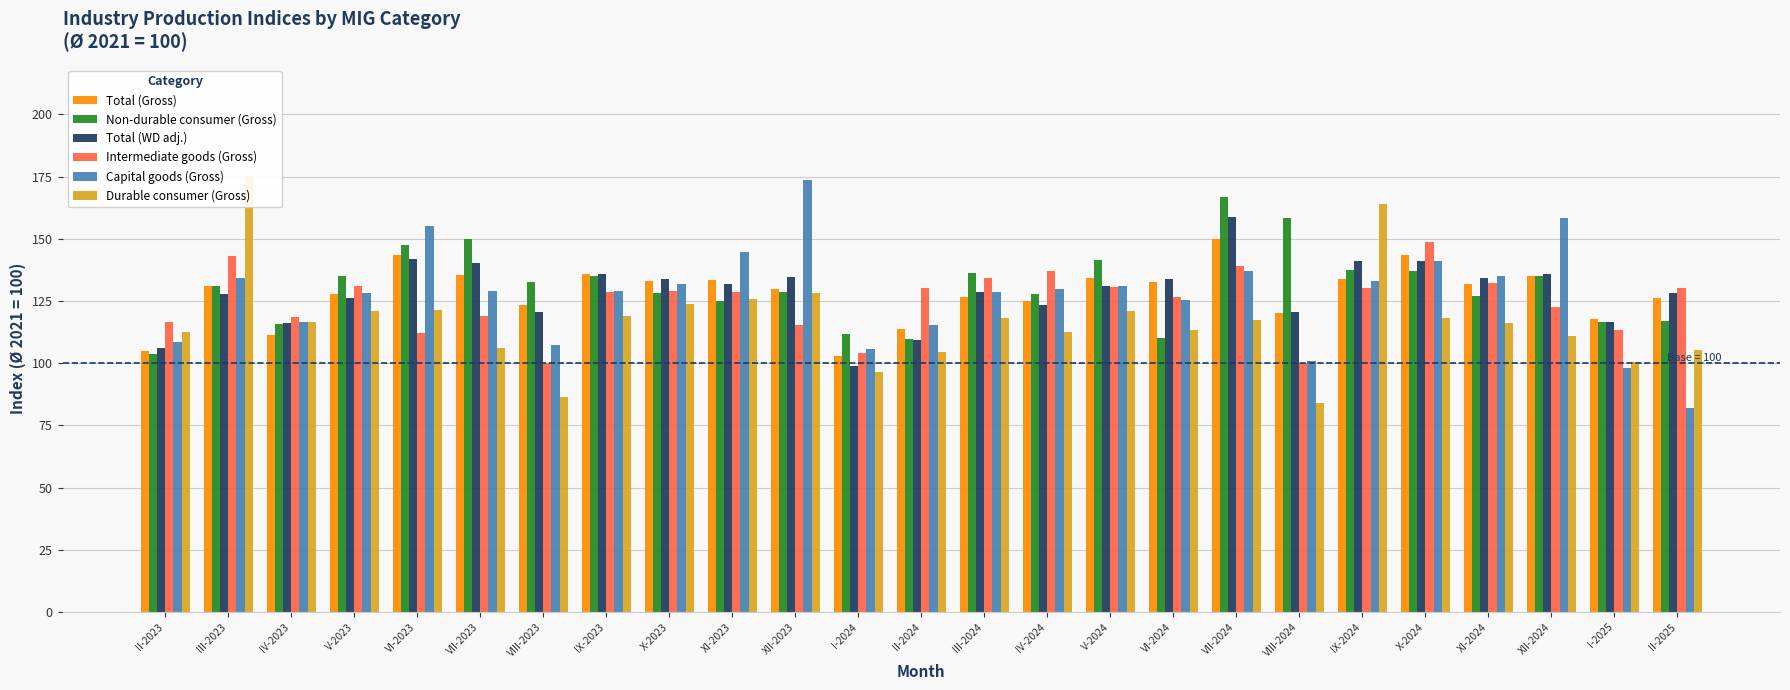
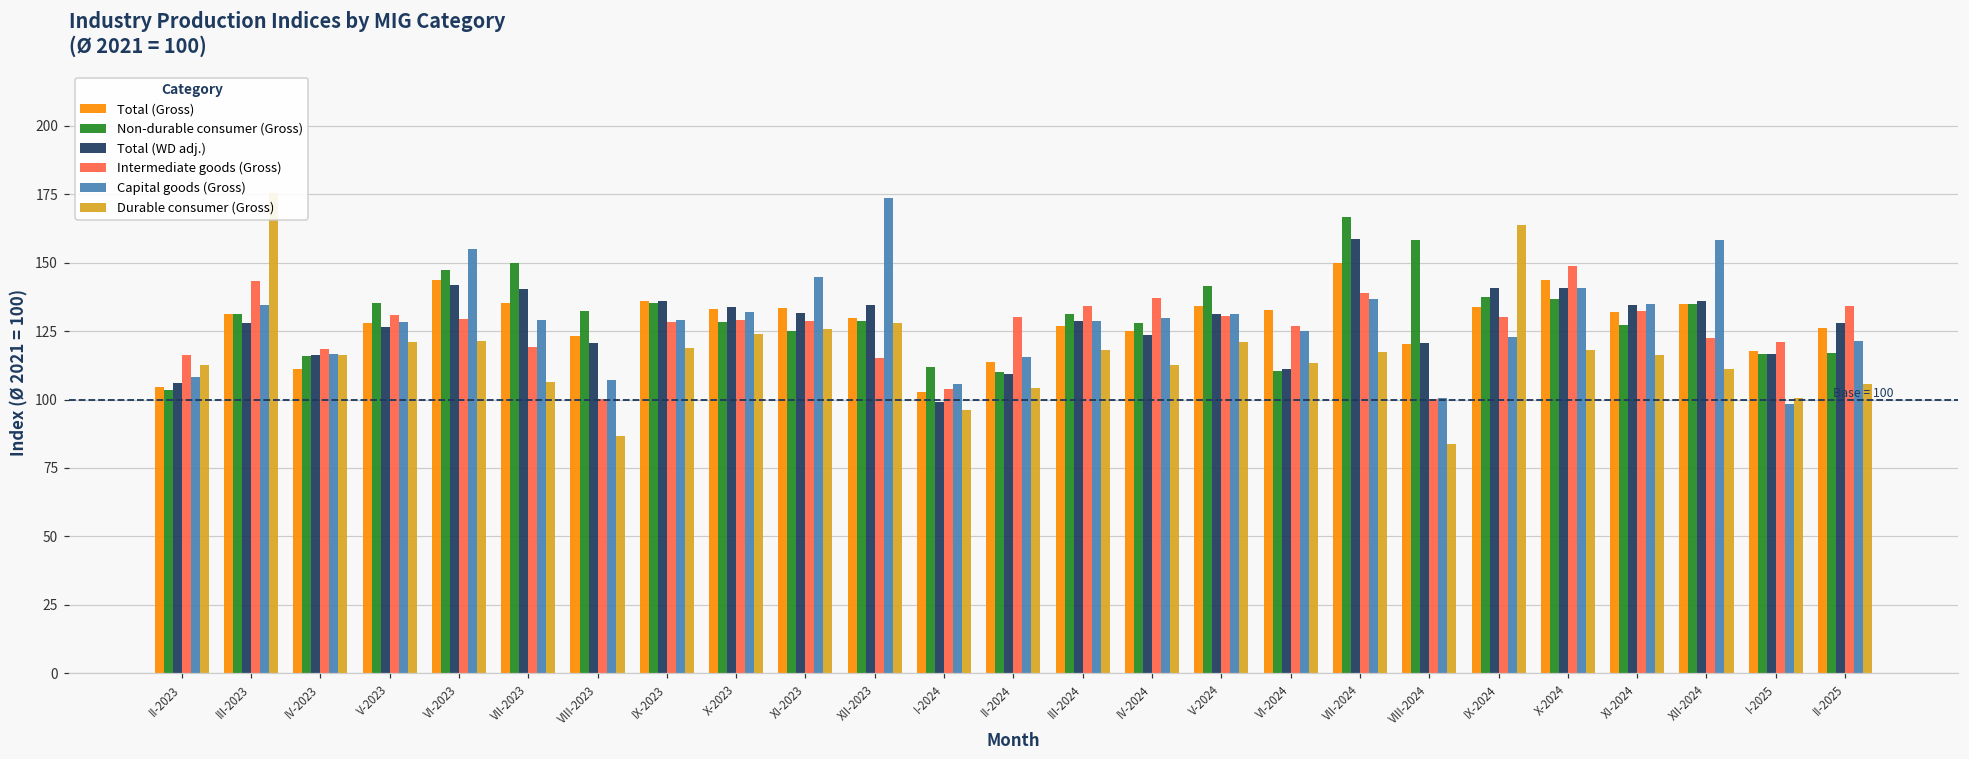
Intermediate goods (Gross), VI-2023: 112 -> 130
Non-durable consumer (Gross), III-2024: 136 -> 131
Total (WD adj.), VI-2024: 134 -> 111
Capital goods (Gross), IX-2024: 133 -> 123
Intermediate goods (Gross), I-2025: 114 -> 121
Intermediate goods (Gross), II-2025: 130 -> 134
Capital goods (Gross), II-2025: 82 -> 121
